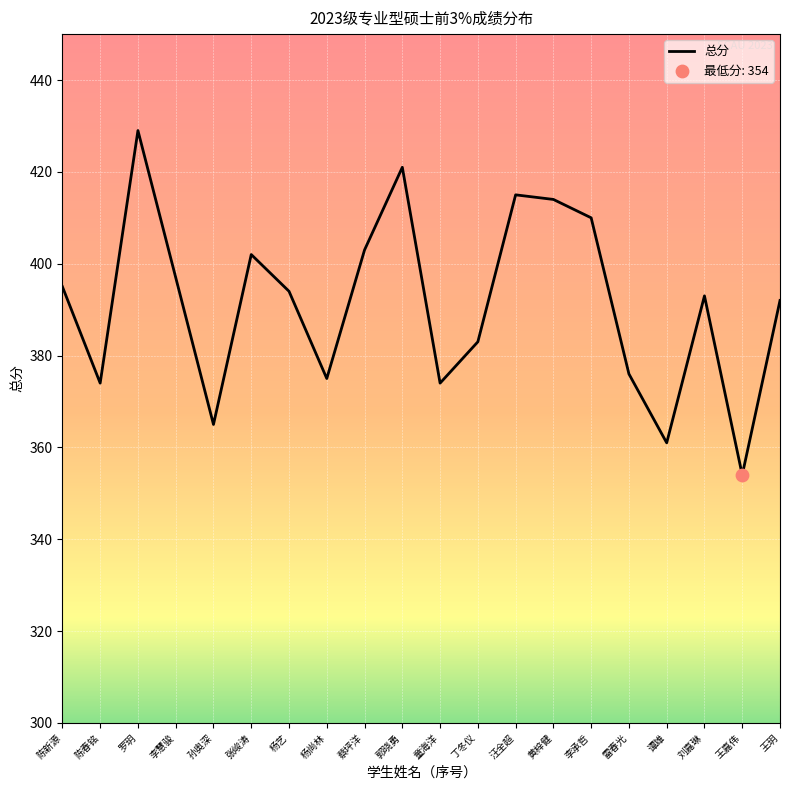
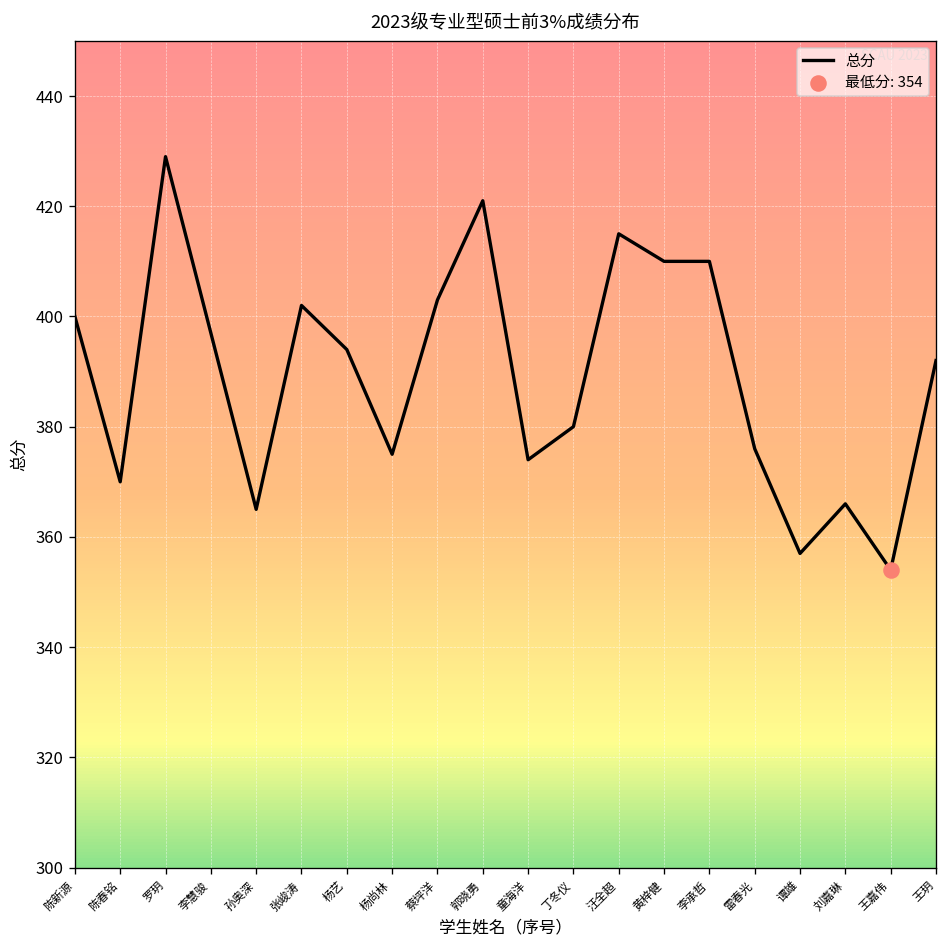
总分, 陈新源: 395 -> 400
总分, 陈春铭: 374 -> 370
总分, 丁冬仪: 383 -> 380
总分, 黄梓健: 414 -> 410
总分, 谭雄: 361 -> 357
总分, 刘嘉琳: 393 -> 366
